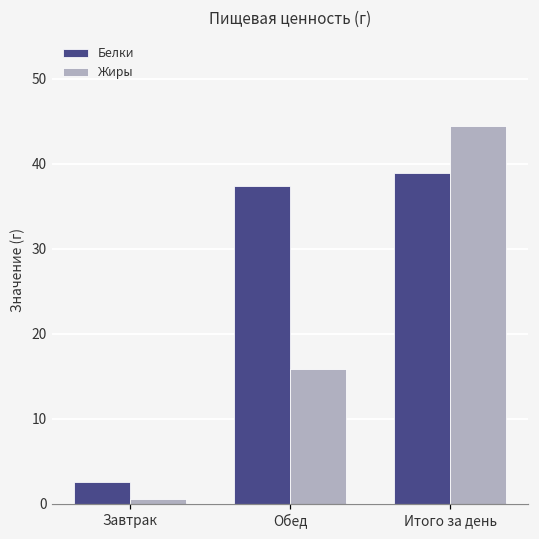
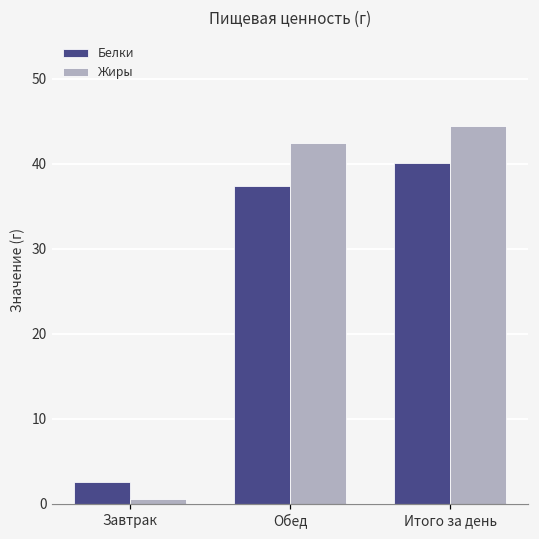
Жиры, Обед: 16 -> 42
Белки, Итого за день: 39 -> 40
